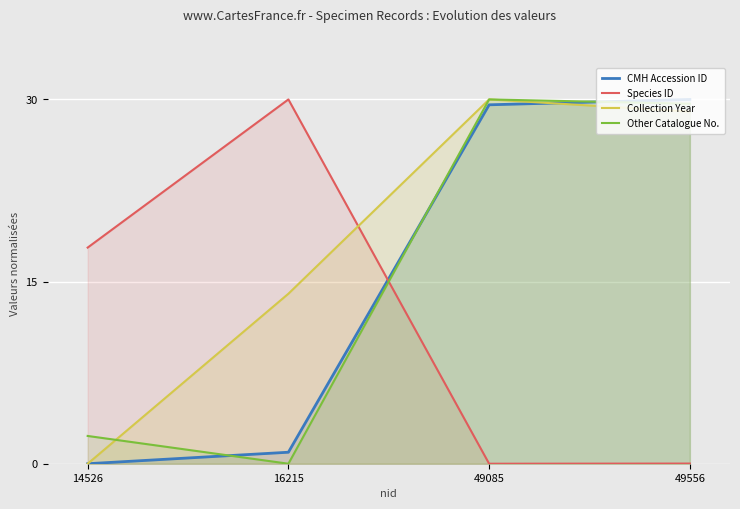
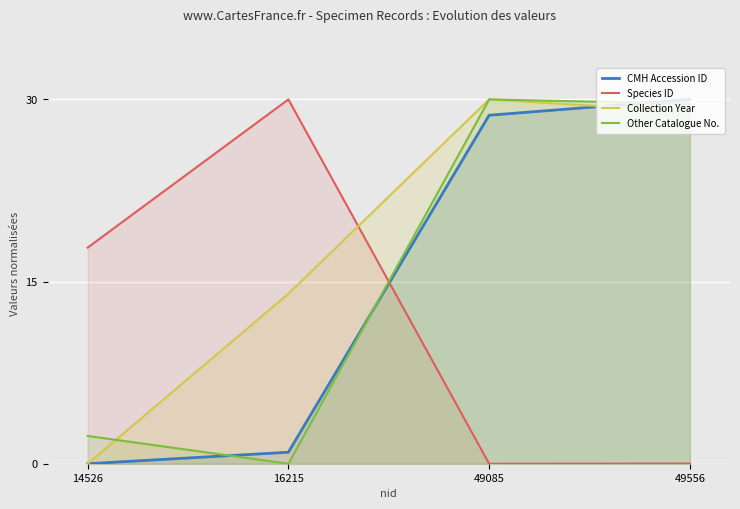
CMH Accession ID, 49085: 29.6 -> 28.7
